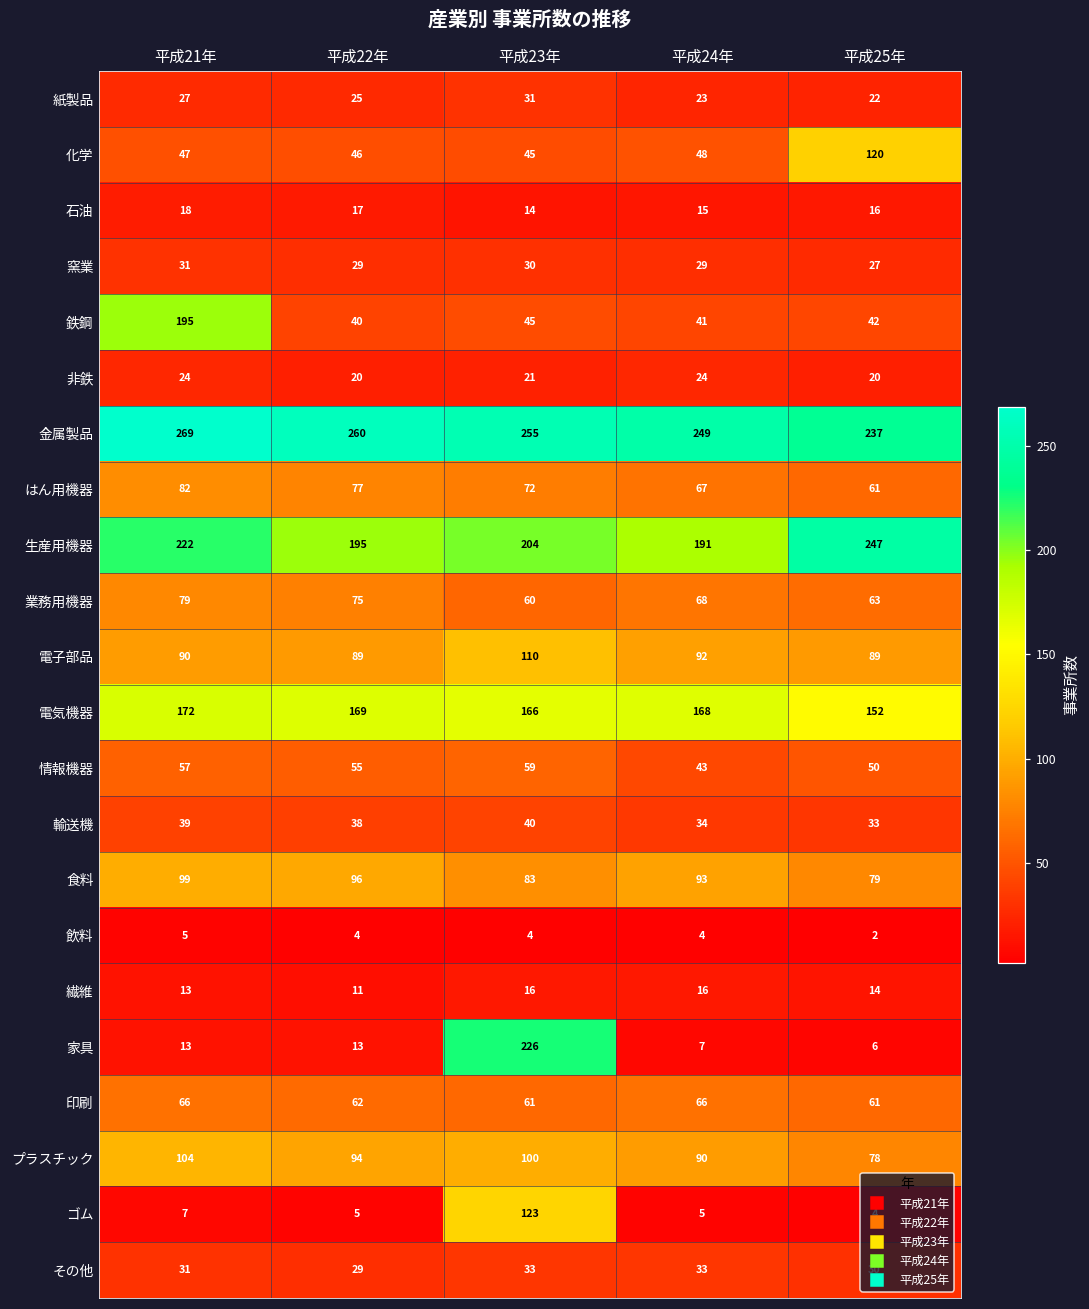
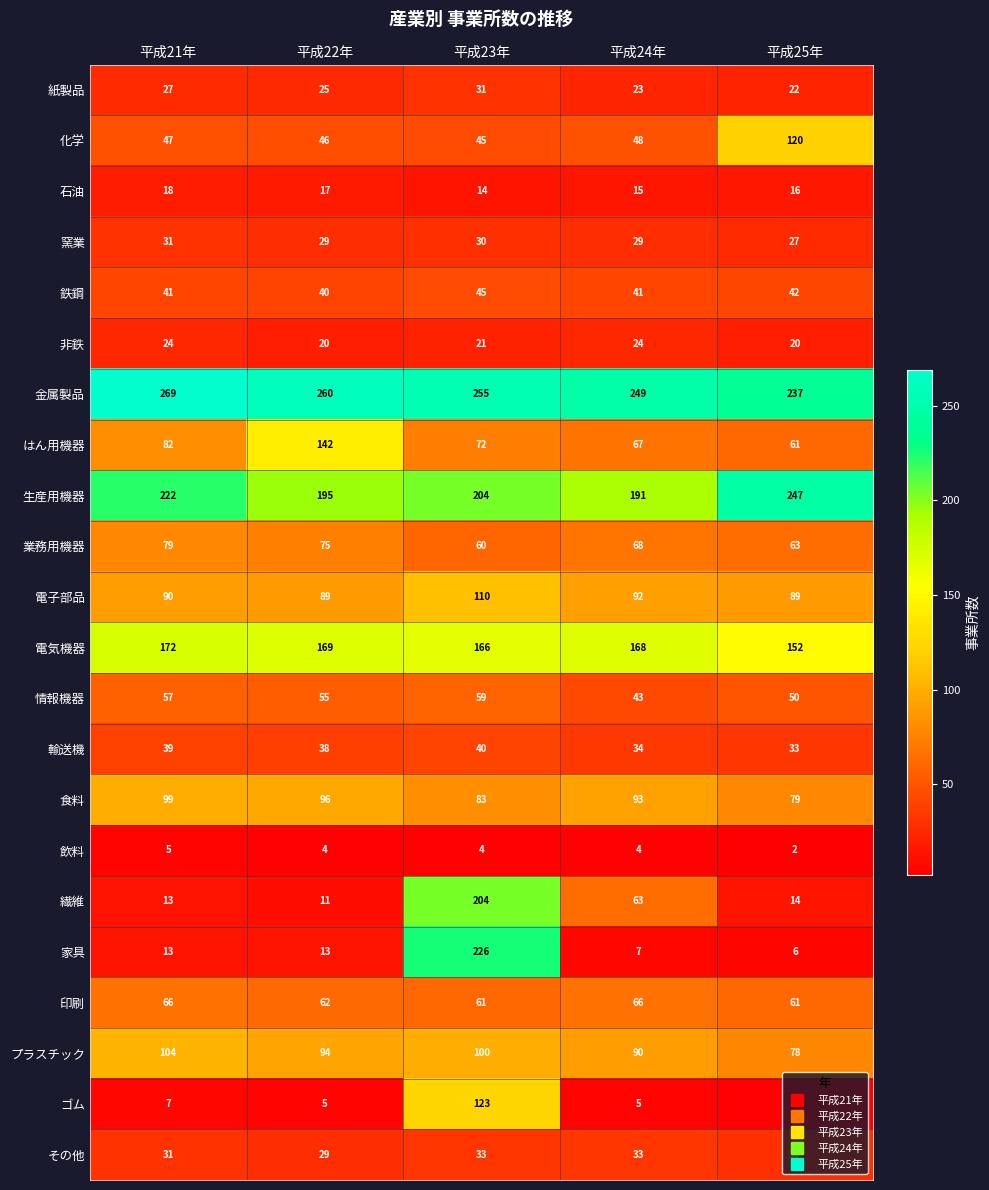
鉄鋼, 平成21年: 195 -> 41
はん用機器, 平成22年: 77 -> 142
繊維, 平成23年: 16 -> 204
繊維, 平成24年: 16 -> 63
